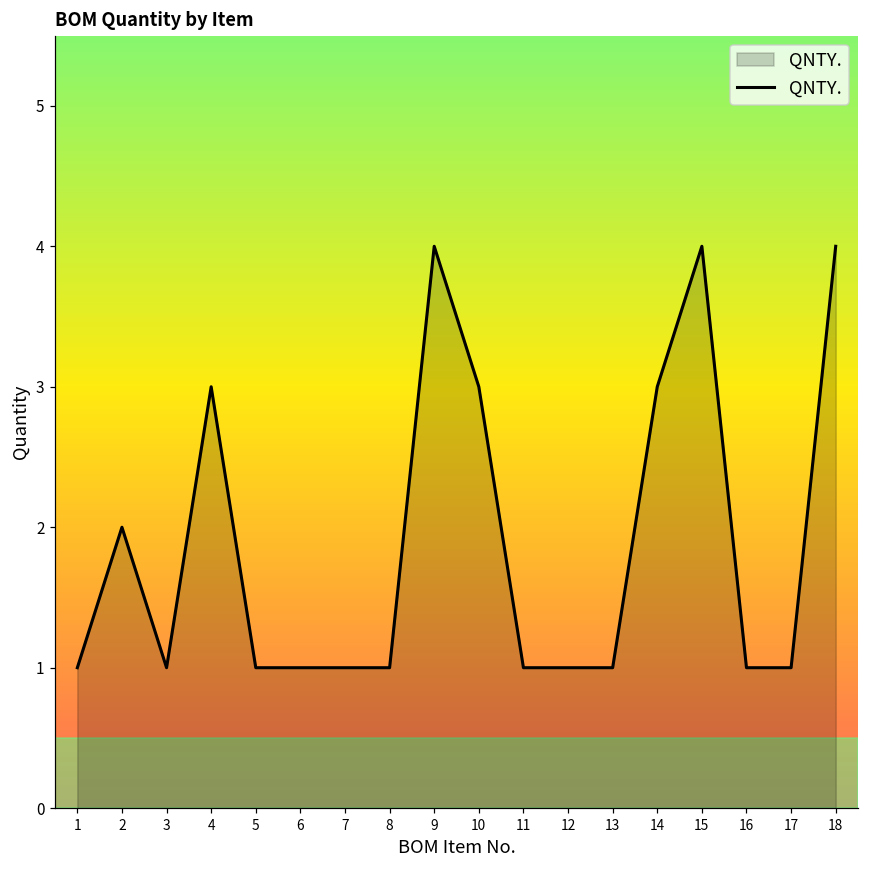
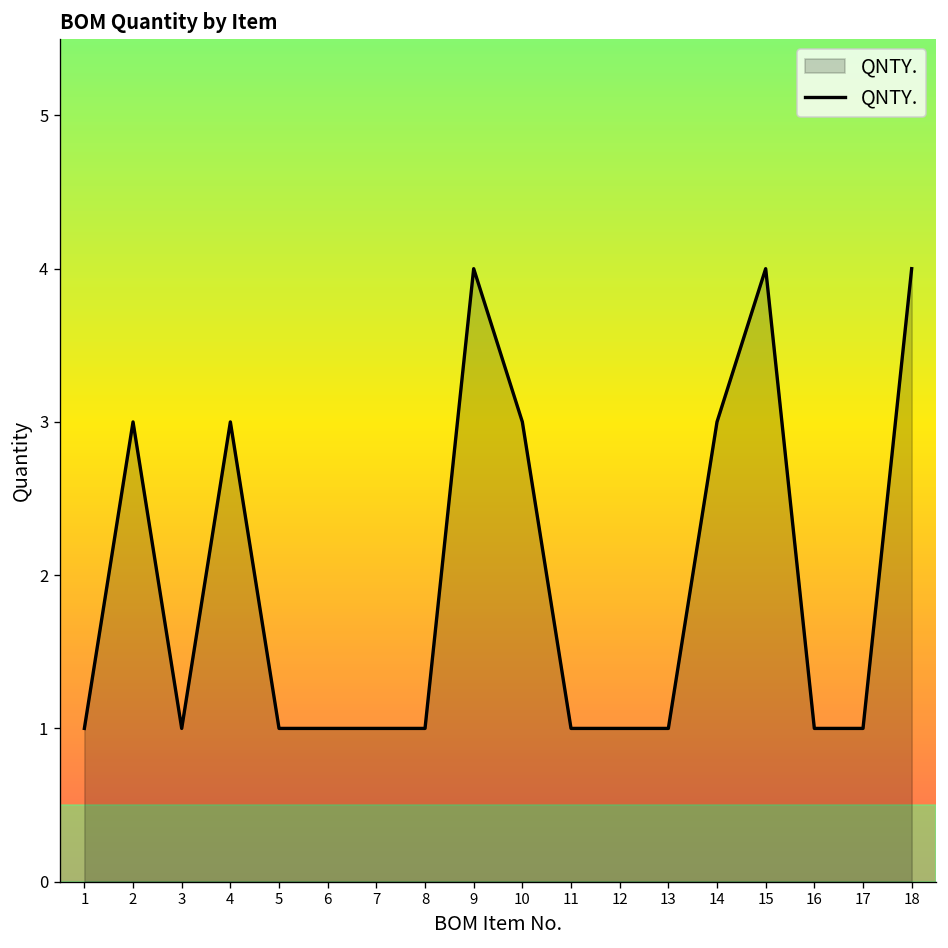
2: 2 -> 3
